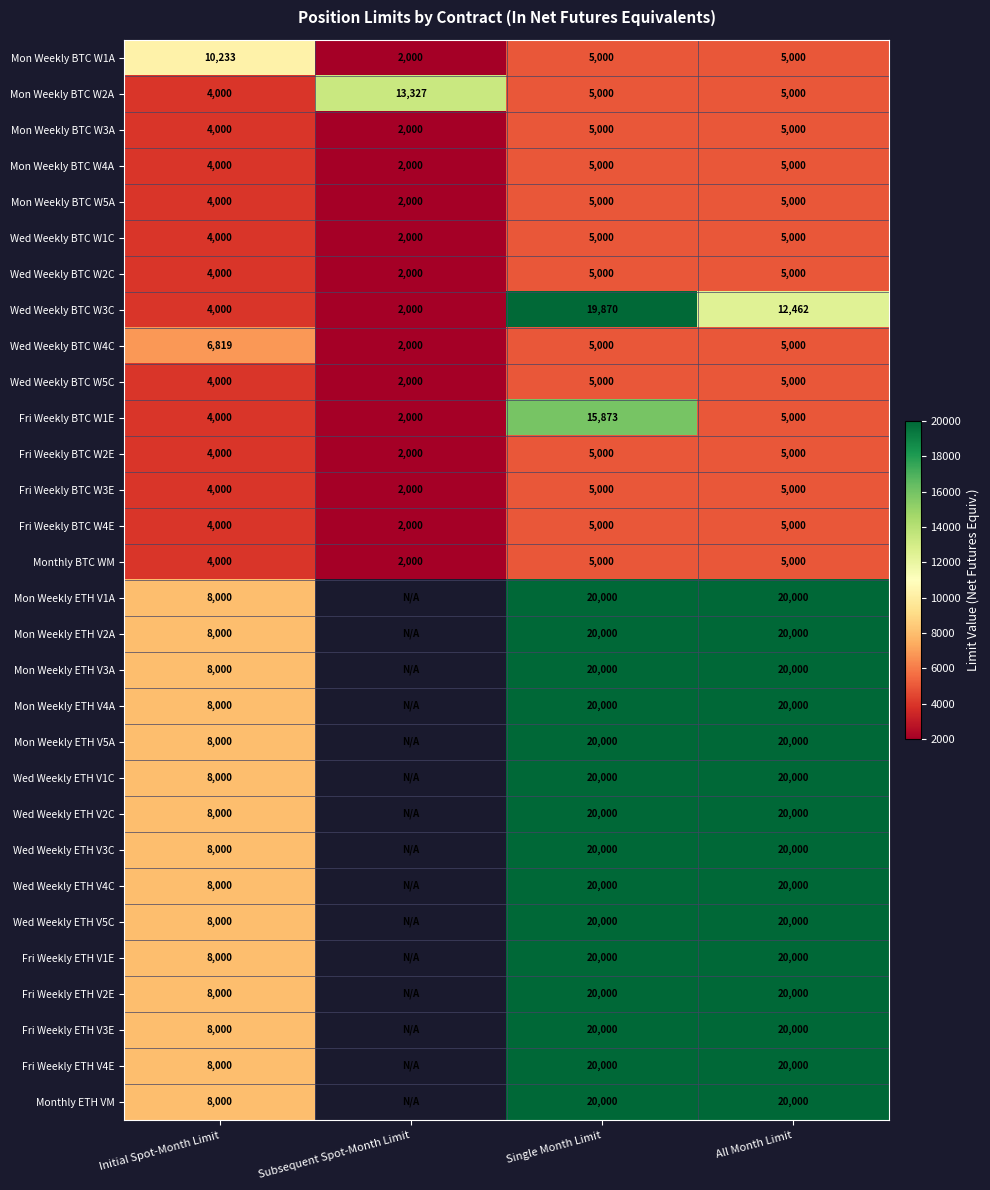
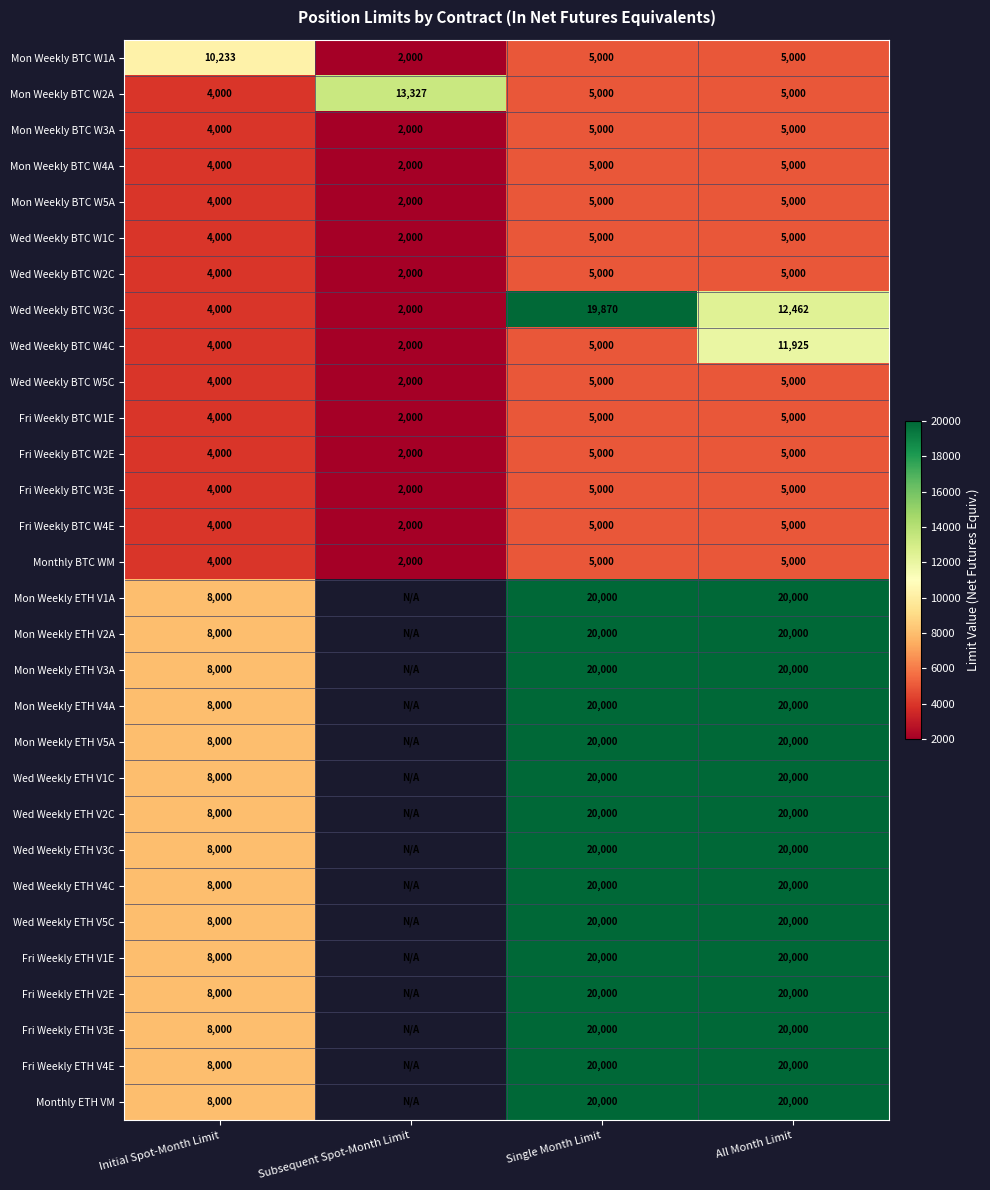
Wed Weekly BTC W4C, Initial Spot-Month Limit: 6,819 -> 4,000
Wed Weekly BTC W4C, All Month Limit: 5,000 -> 11,925
Fri Weekly BTC W1E, Single Month Limit: 15,873 -> 5,000
